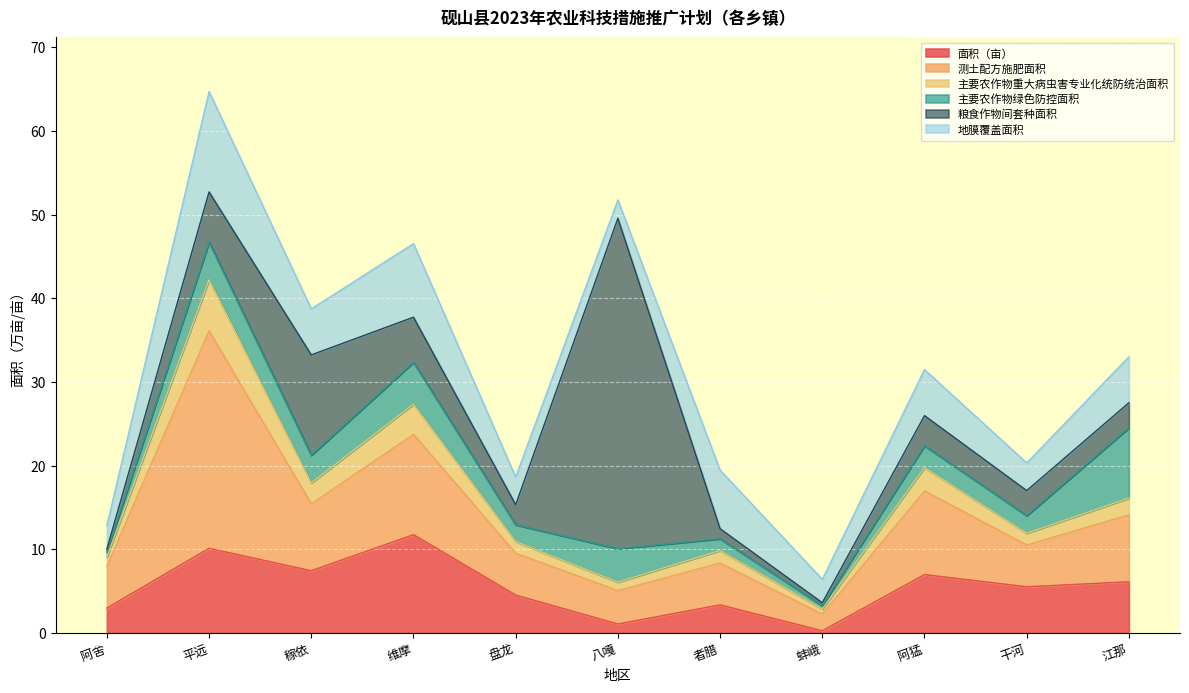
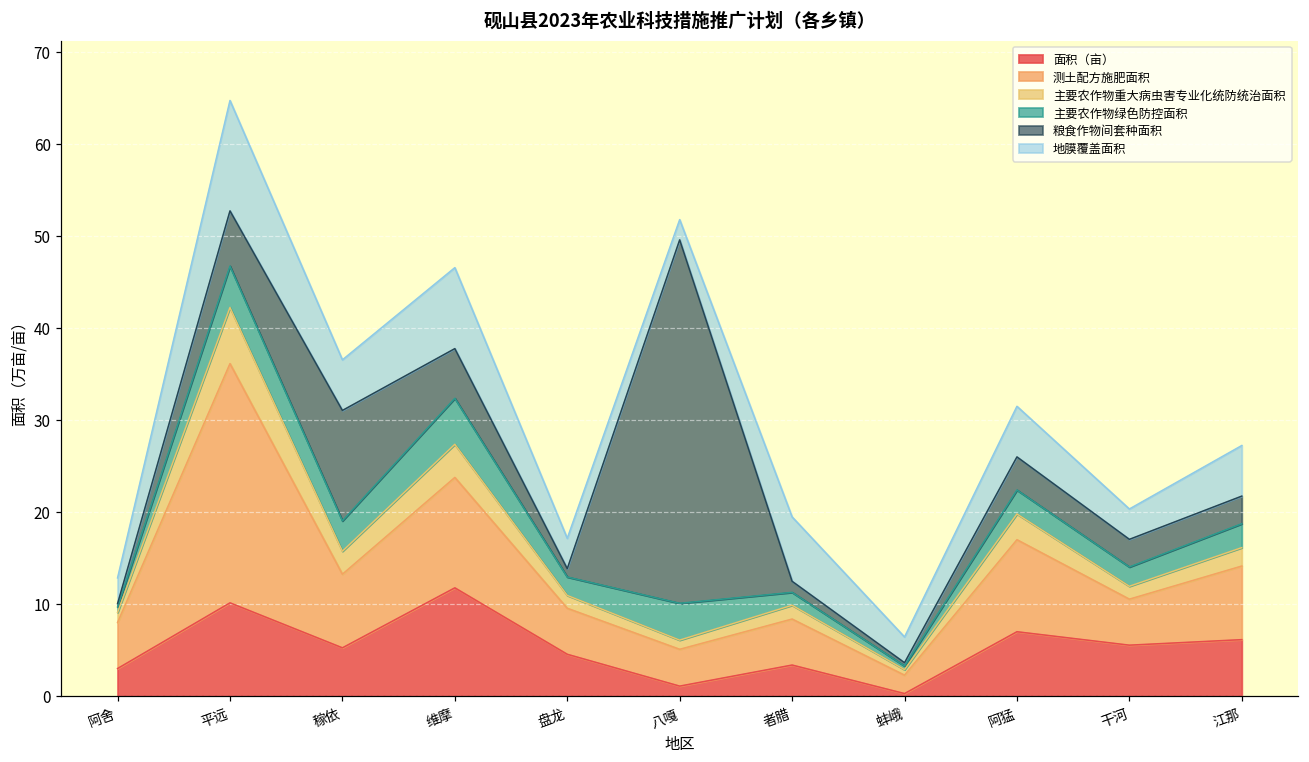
面积（亩）, 稼依: 7 -> 5
粮食作物间套种面积, 盘龙: 2 -> 1
主要农作物绿色防控面积, 江那: 8 -> 3
